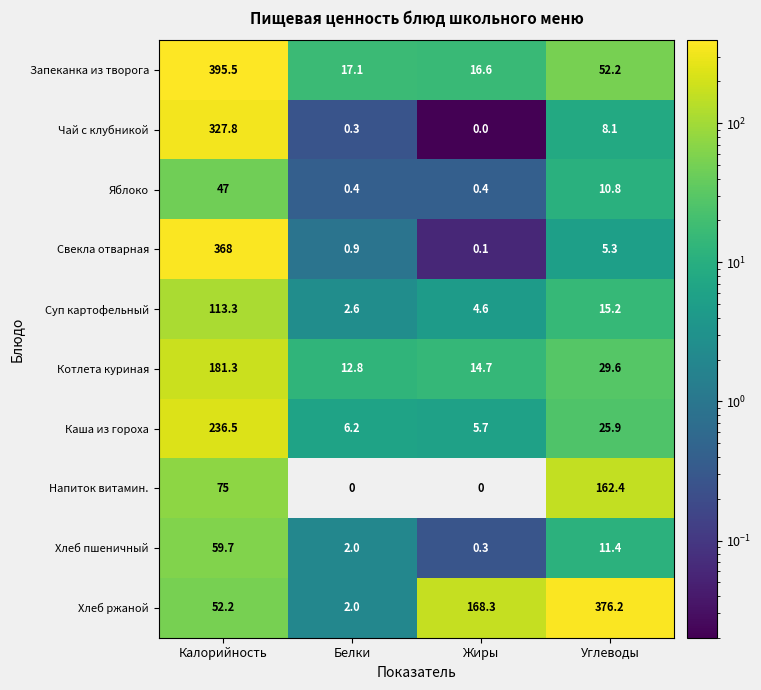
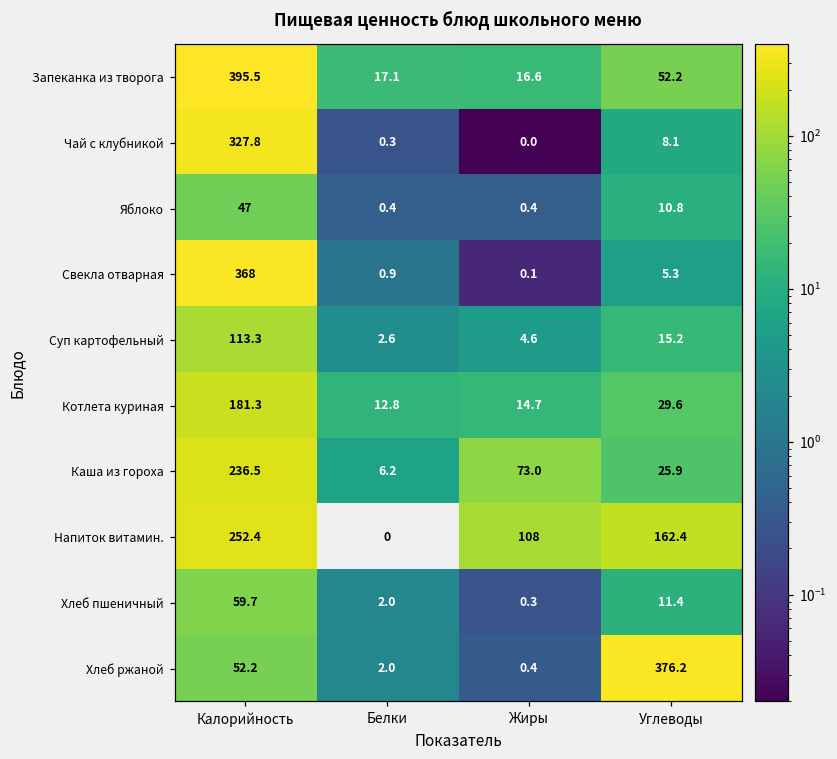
Каша из гороха, Жиры: 5.7 -> 73.0
Напиток витамин., Калорийность: 75 -> 252.4
Напиток витамин., Жиры: 0 -> 108
Хлеб ржаной, Жиры: 168.3 -> 0.4
